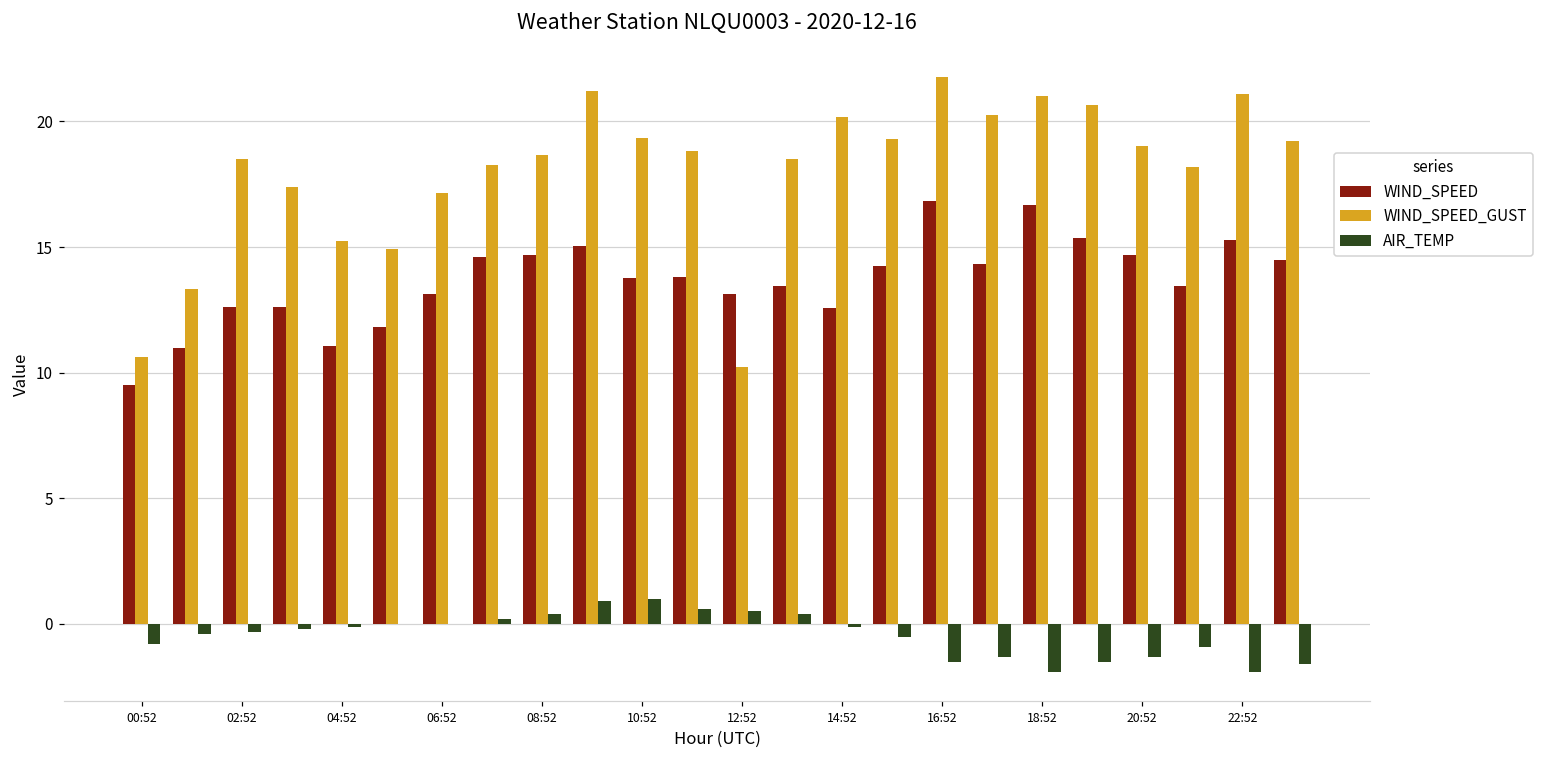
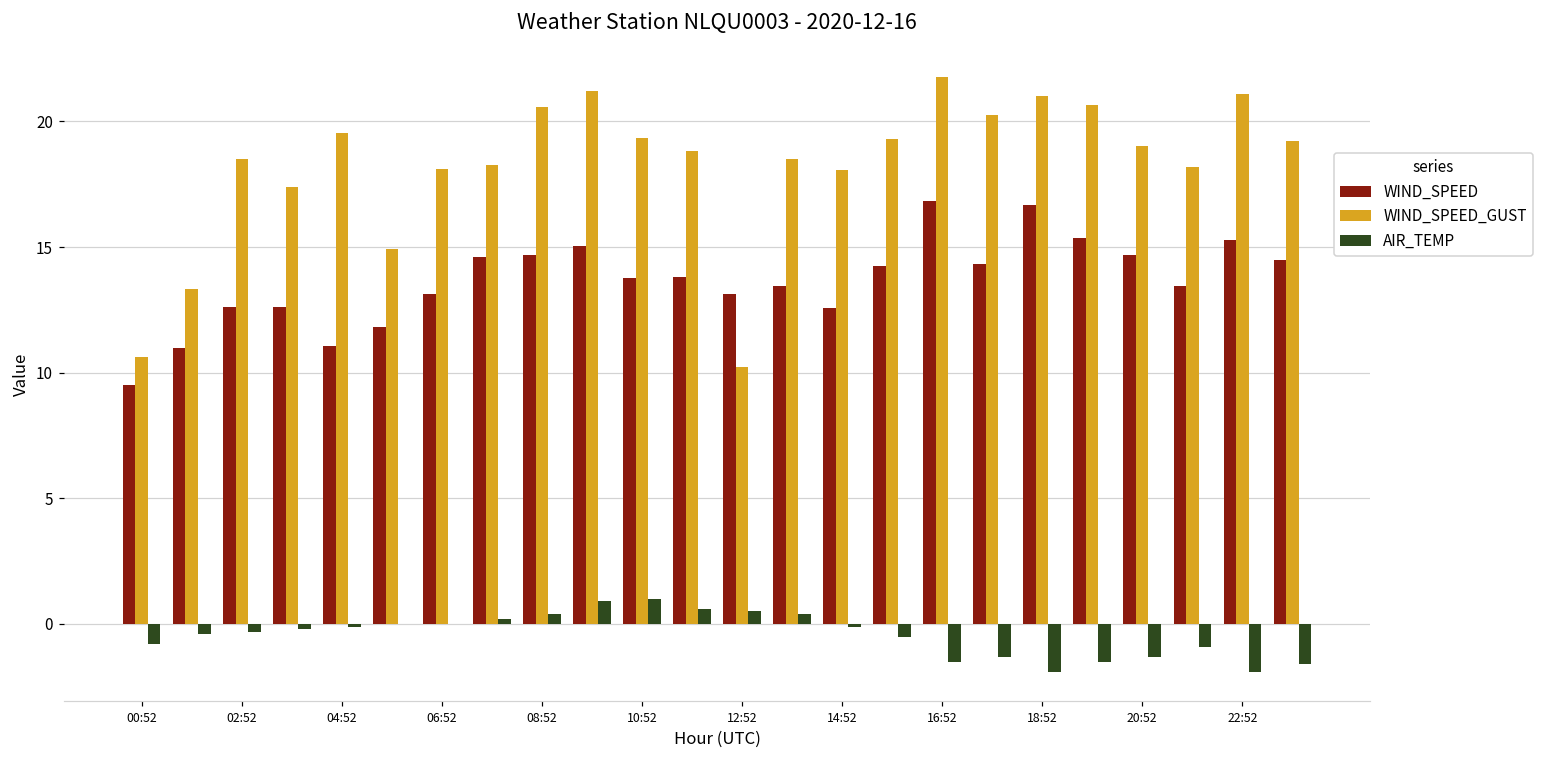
WIND_SPEED_GUST, 04:52: 15.3 -> 19.5
WIND_SPEED_GUST, 06:52: 17.2 -> 18.1
WIND_SPEED_GUST, 08:52: 18.6 -> 20.6
WIND_SPEED_GUST, 14:52: 20.2 -> 18.1
